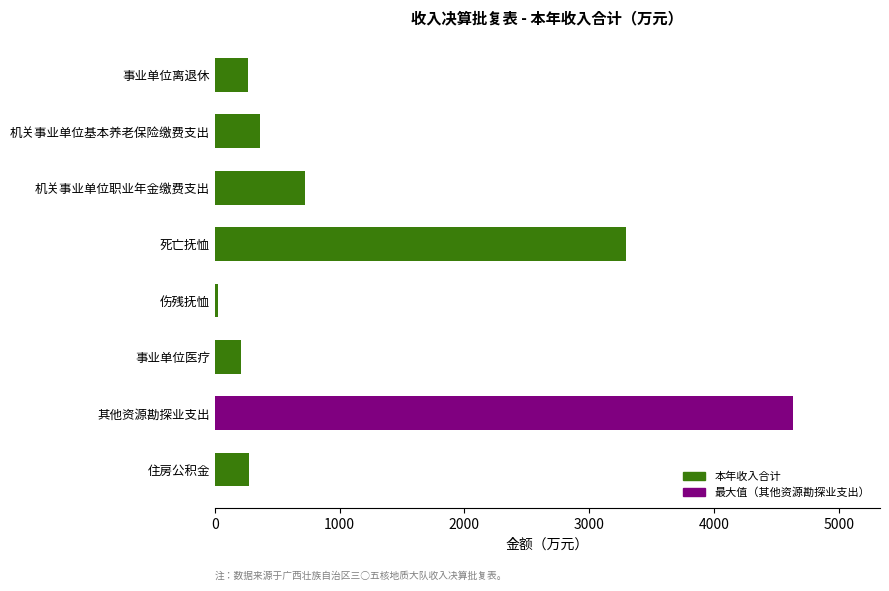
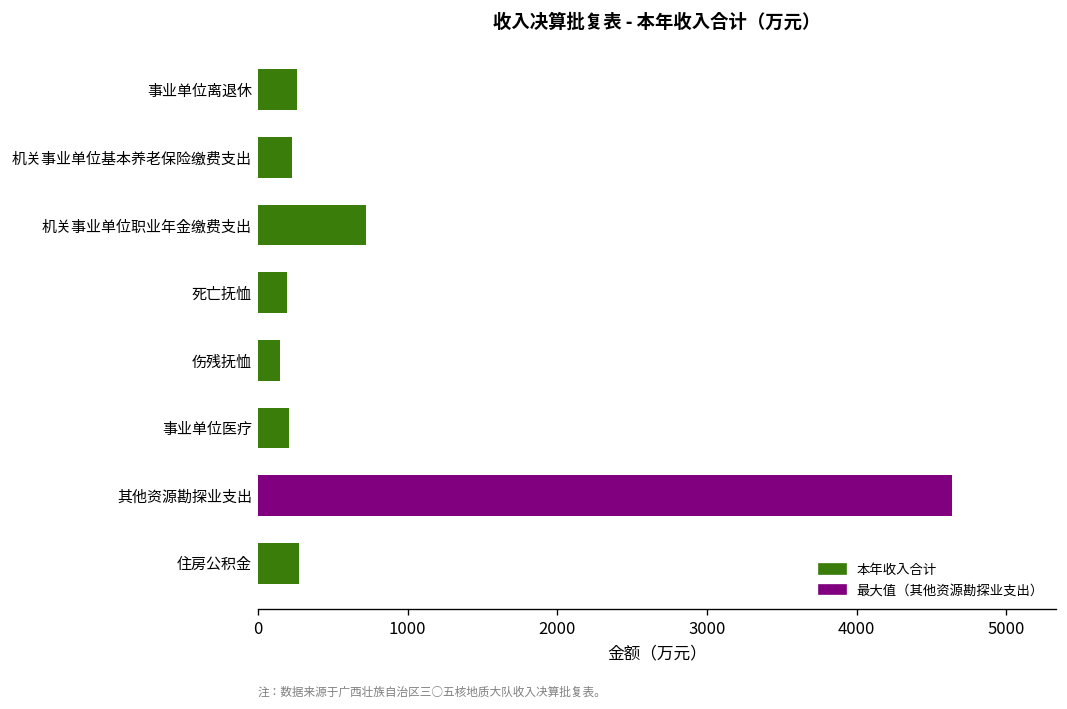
机关事业单位基本养老保险缴费支出: 370 -> 230
死亡抚恤: 3290 -> 200
伤残抚恤: 20 -> 150
